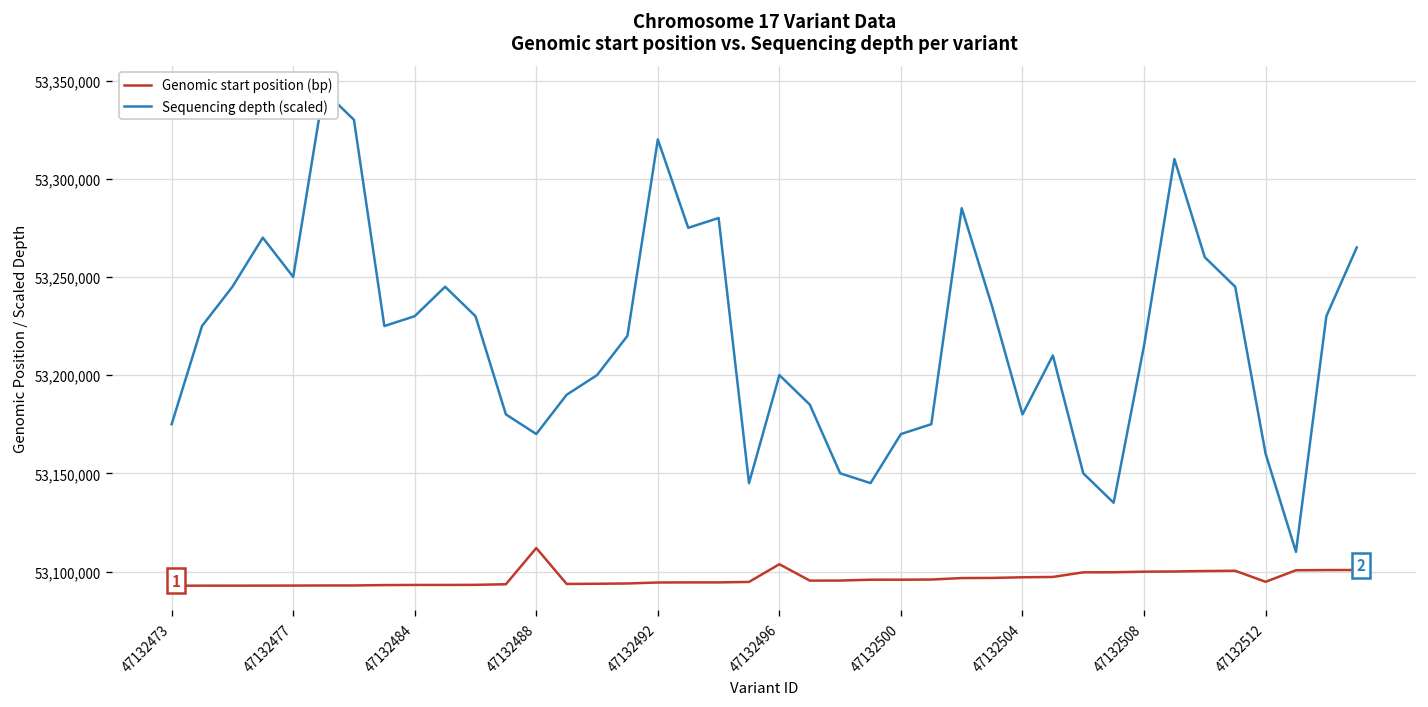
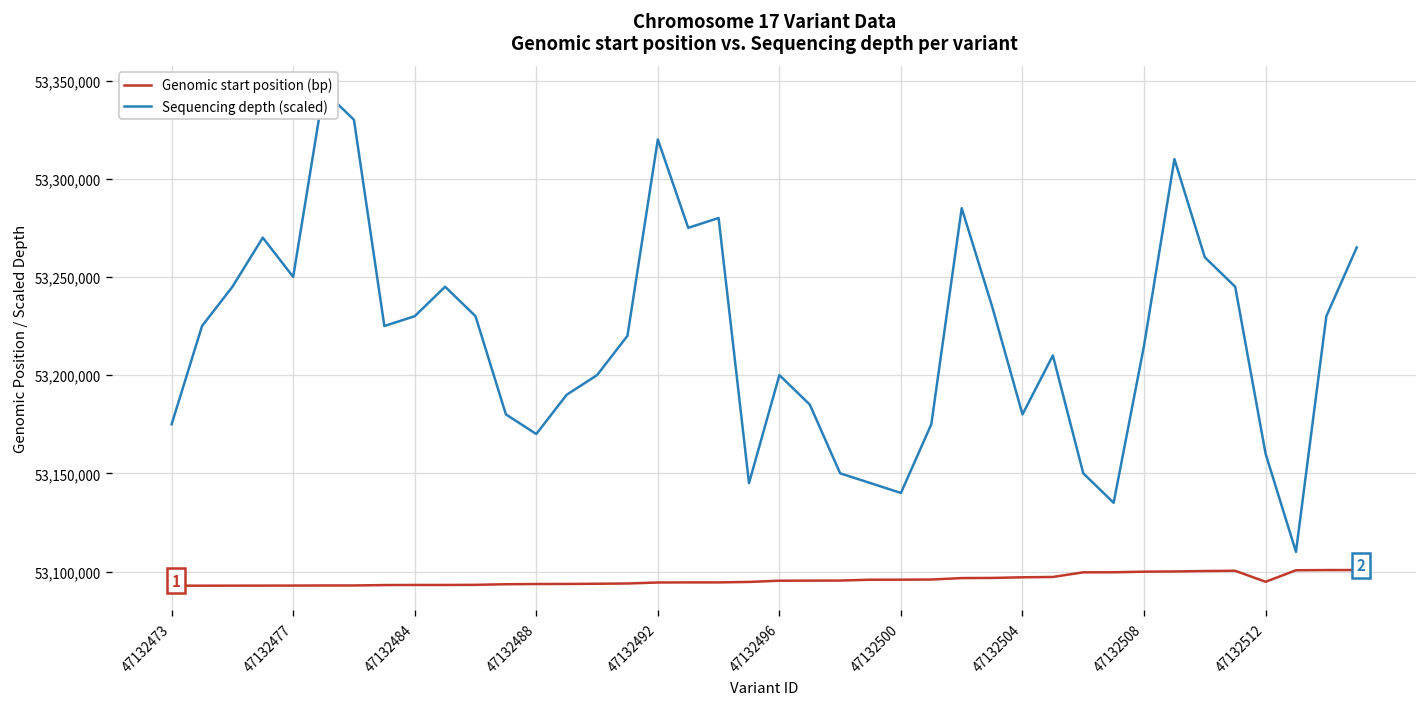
Genomic start position (bp), 47132488: 53,112,000 -> 53,094,000
Genomic start position (bp), 47132496: 53,104,000 -> 53,095,000
Sequencing depth (scaled), 47132500: 53,170,000 -> 53,140,000
